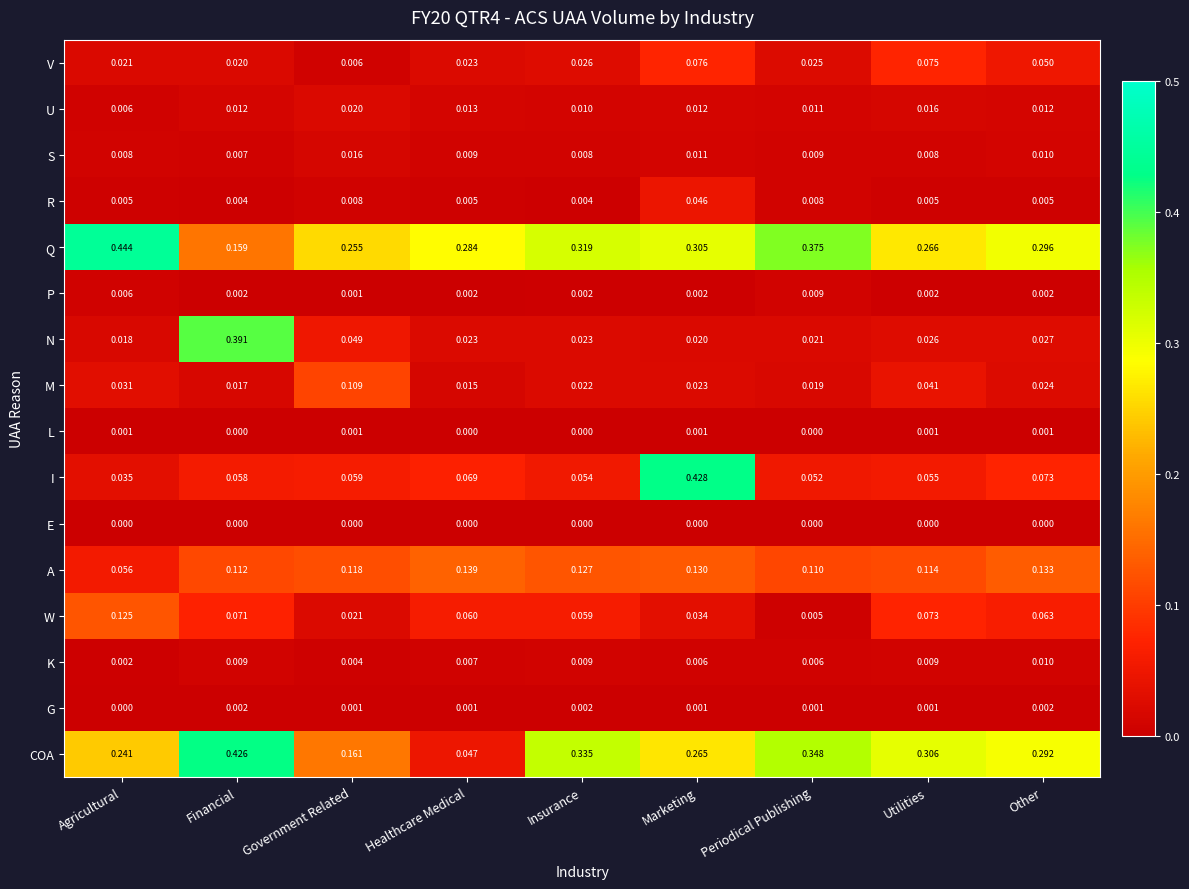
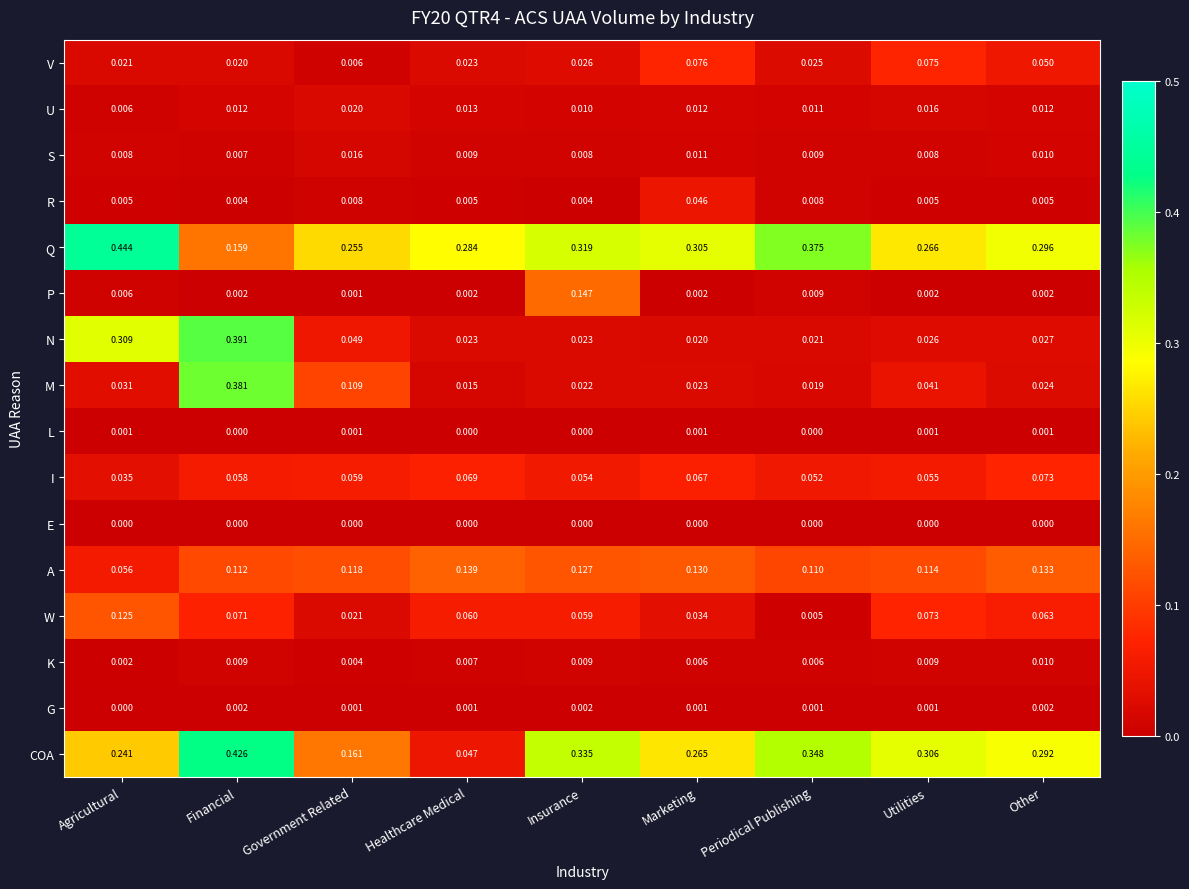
P, Insurance: 0.002 -> 0.147
N, Agricultural: 0.018 -> 0.309
M, Financial: 0.017 -> 0.381
I, Marketing: 0.428 -> 0.067
